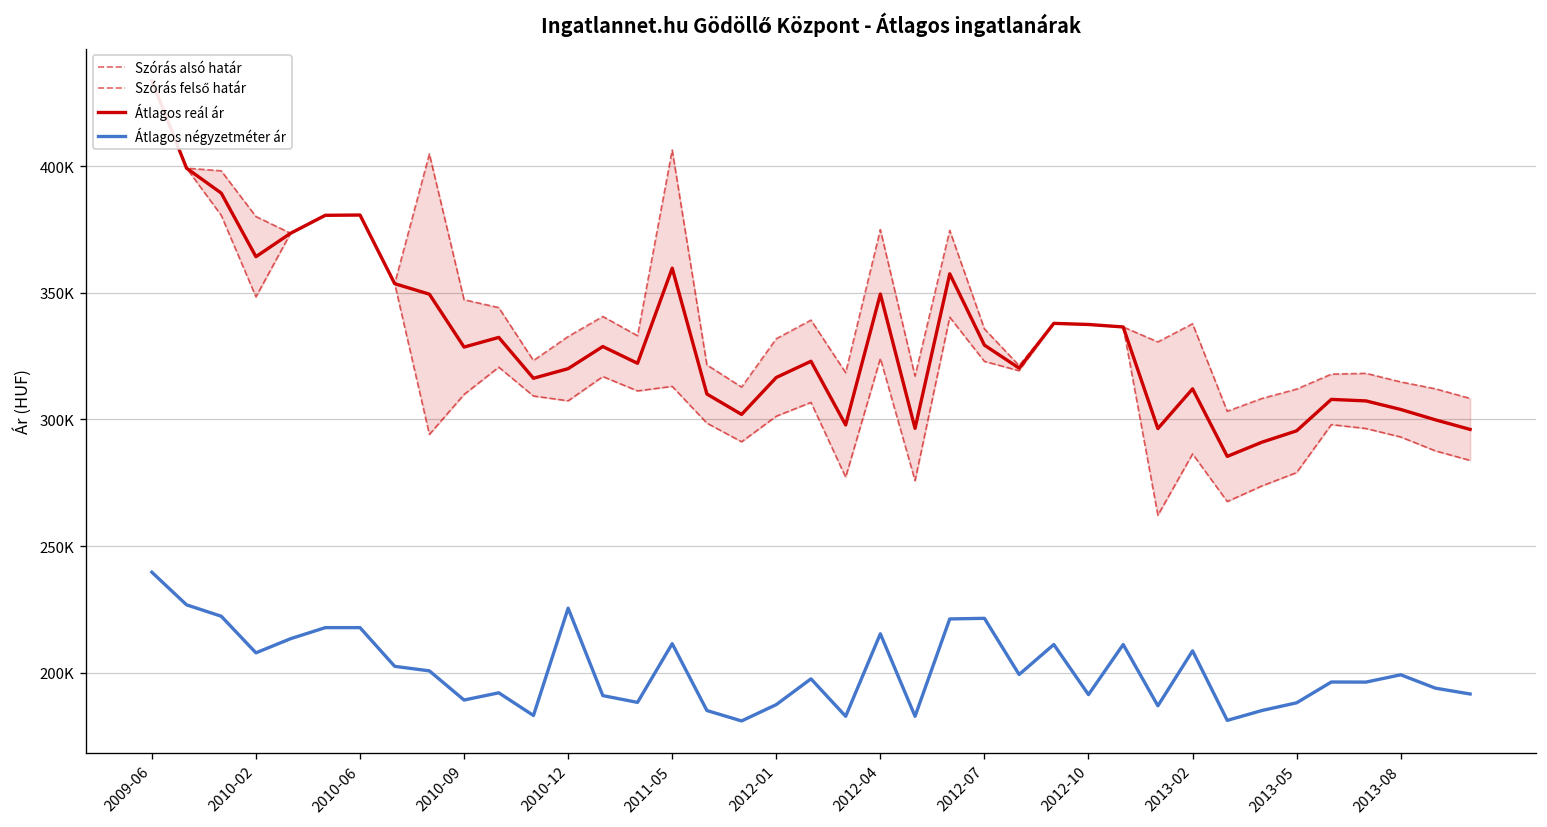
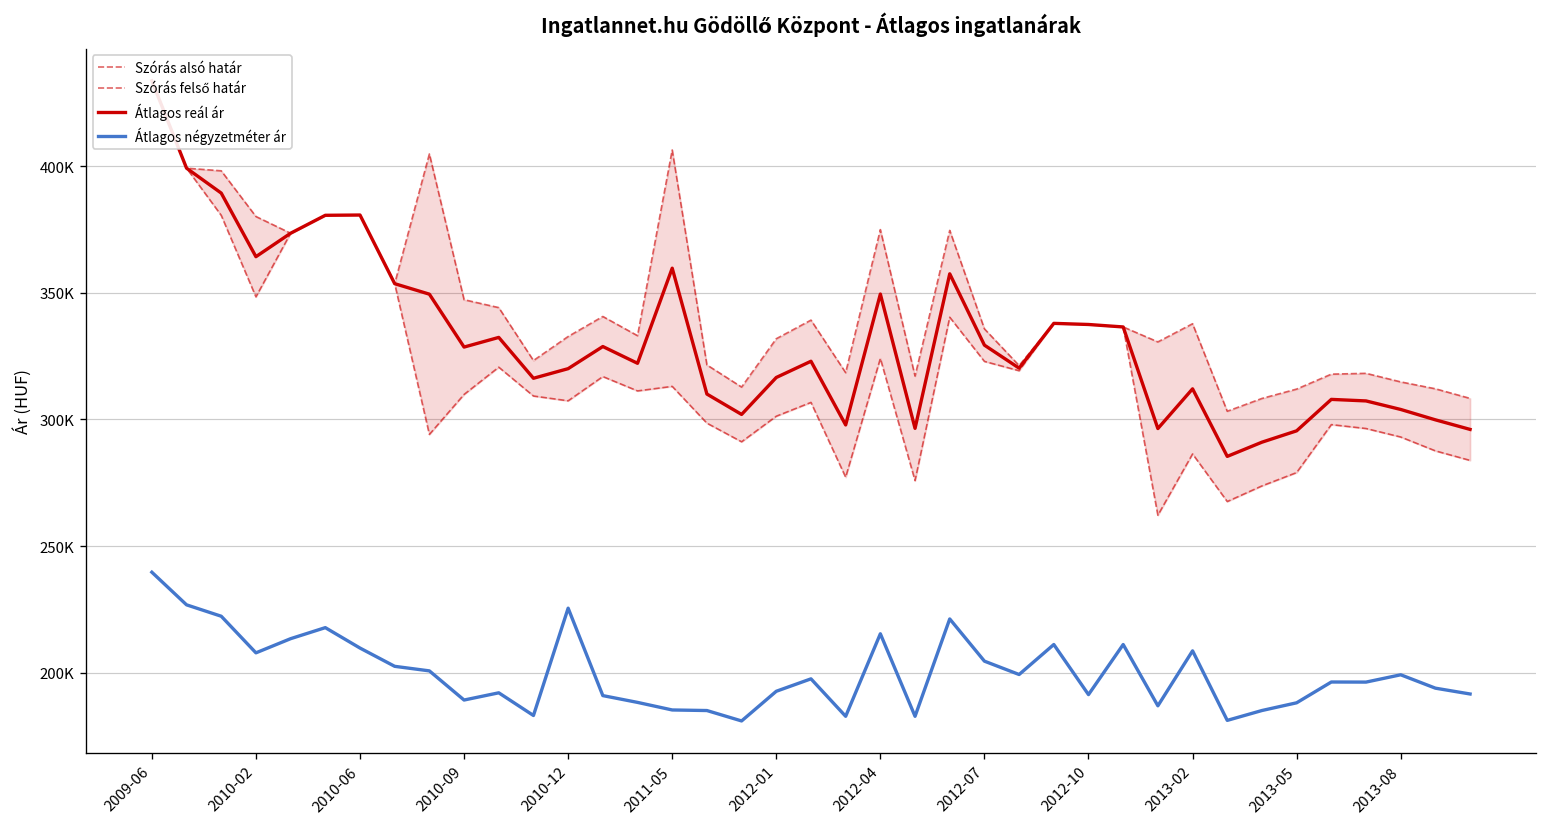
Átlagos négyzetméter ár, 2010-06: 218000 -> 210000
Átlagos négyzetméter ár, 2011-05: 211000 -> 185000
Átlagos négyzetméter ár, 2012-01: 187000 -> 193000
Átlagos négyzetméter ár, 2012-07: 221000 -> 205000
